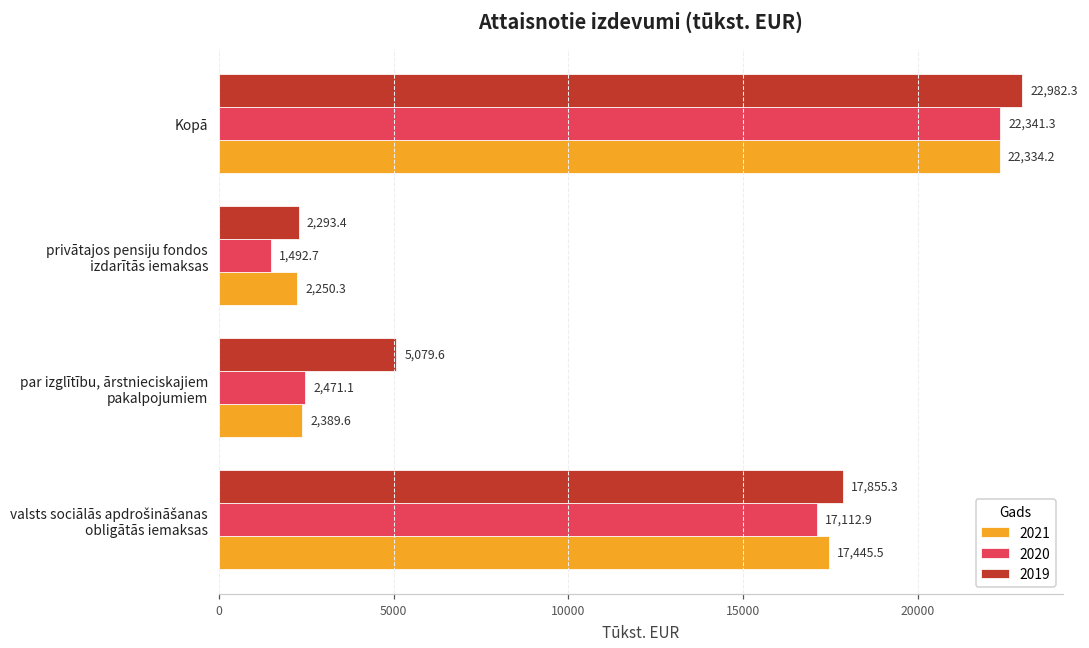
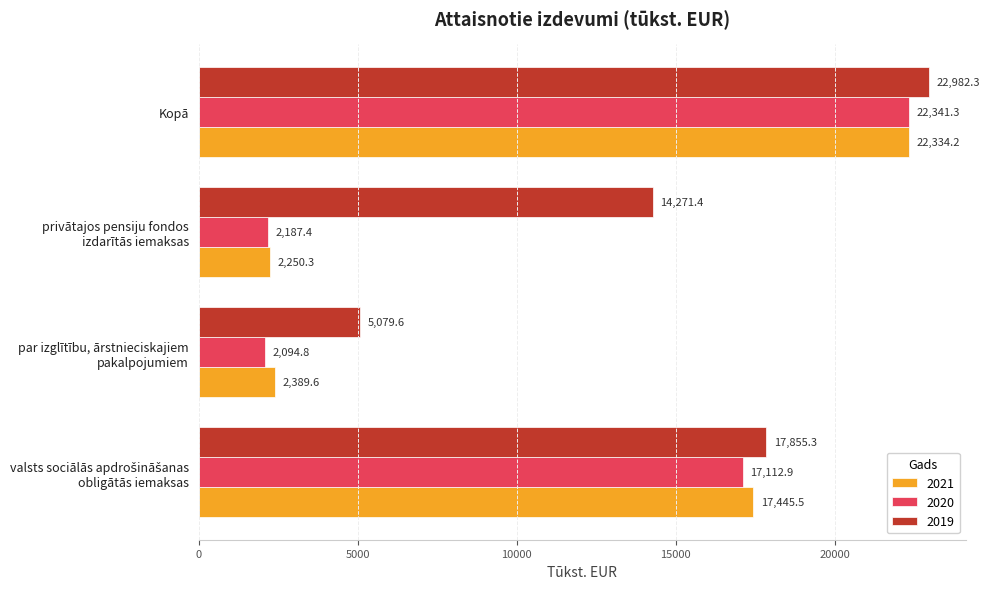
2019, privātajos pensiju fondos izdarītās iemaksas: 2,293.4 -> 14,271.4
2020, privātajos pensiju fondos izdarītās iemaksas: 1,492.7 -> 2,187.4
2020, par izglītību, ārstnieciskajiem pakalpojumiem: 2,471.1 -> 2,094.8
